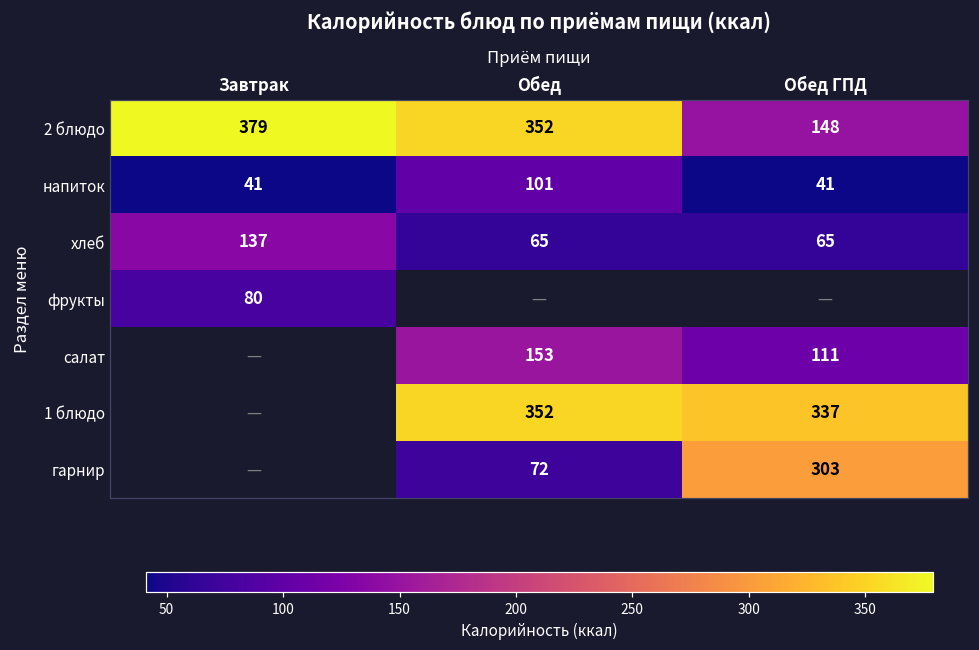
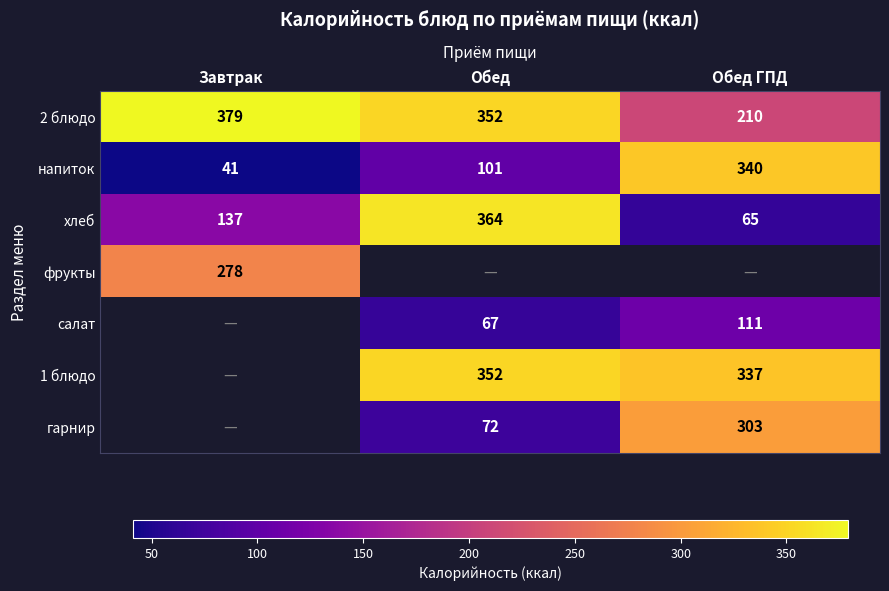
2 блюдо, Обед ГПД: 148 -> 210
напиток, Обед ГПД: 41 -> 340
хлеб, Обед: 65 -> 364
фрукты, Завтрак: 80 -> 278
салат, Обед: 153 -> 67
